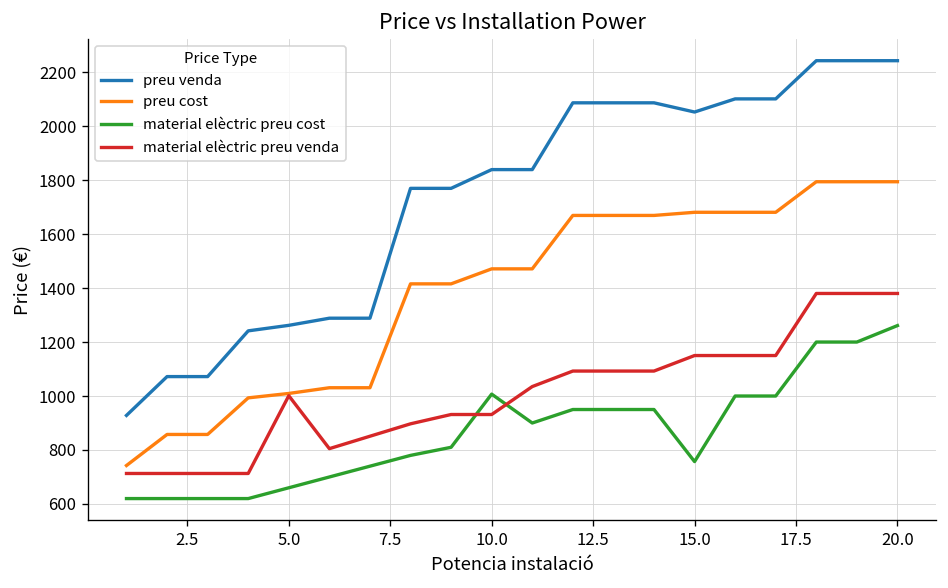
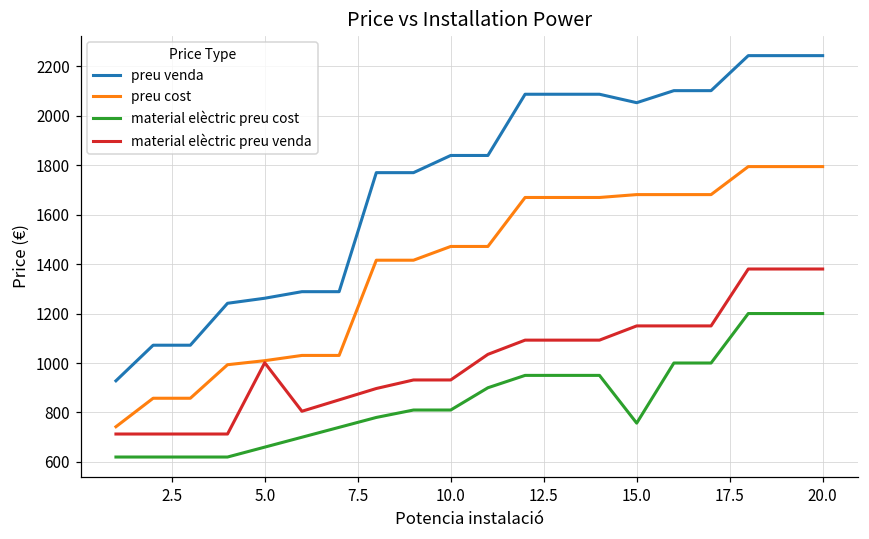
material elèctric preu cost, 10.0: 1010 -> 810
material elèctric preu cost, 20.0: 1260 -> 1200
